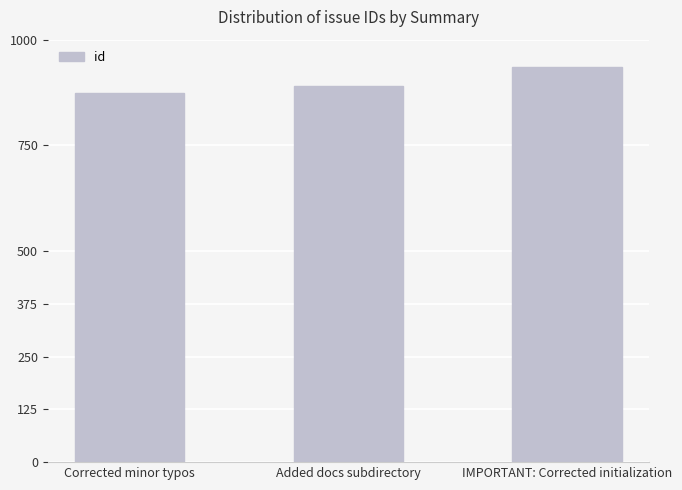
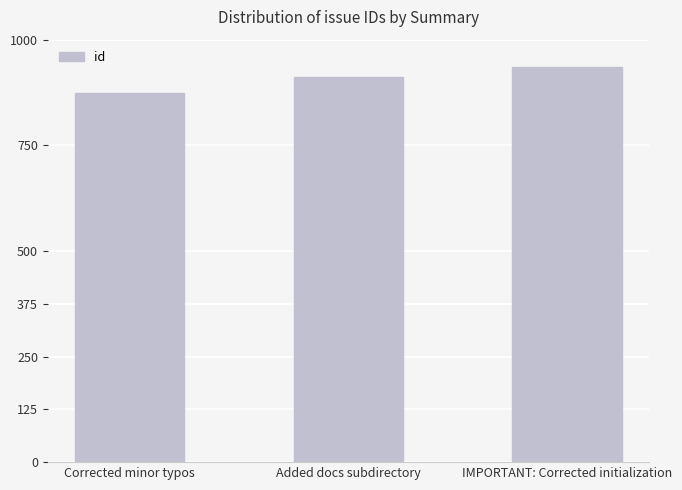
Added docs subdirectory: 890 -> 910
